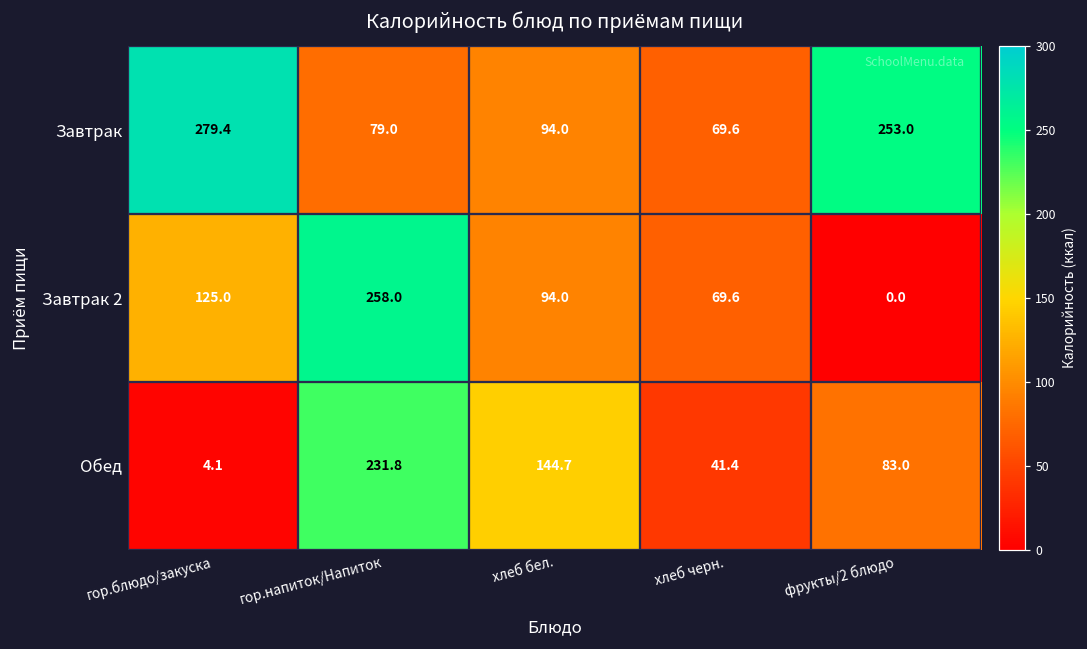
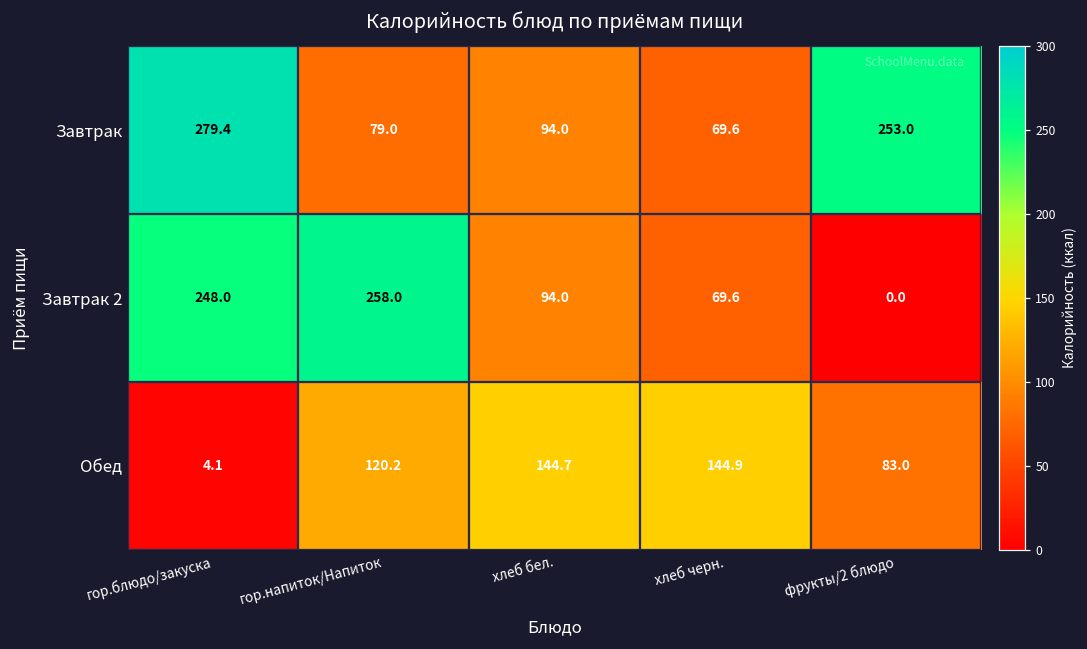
Завтрак 2, гор.блюдо/закуска: 125.0 -> 248.0
Обед, гор.напиток/Напиток: 231.8 -> 120.2
Обед, хлеб черн.: 41.4 -> 144.9
